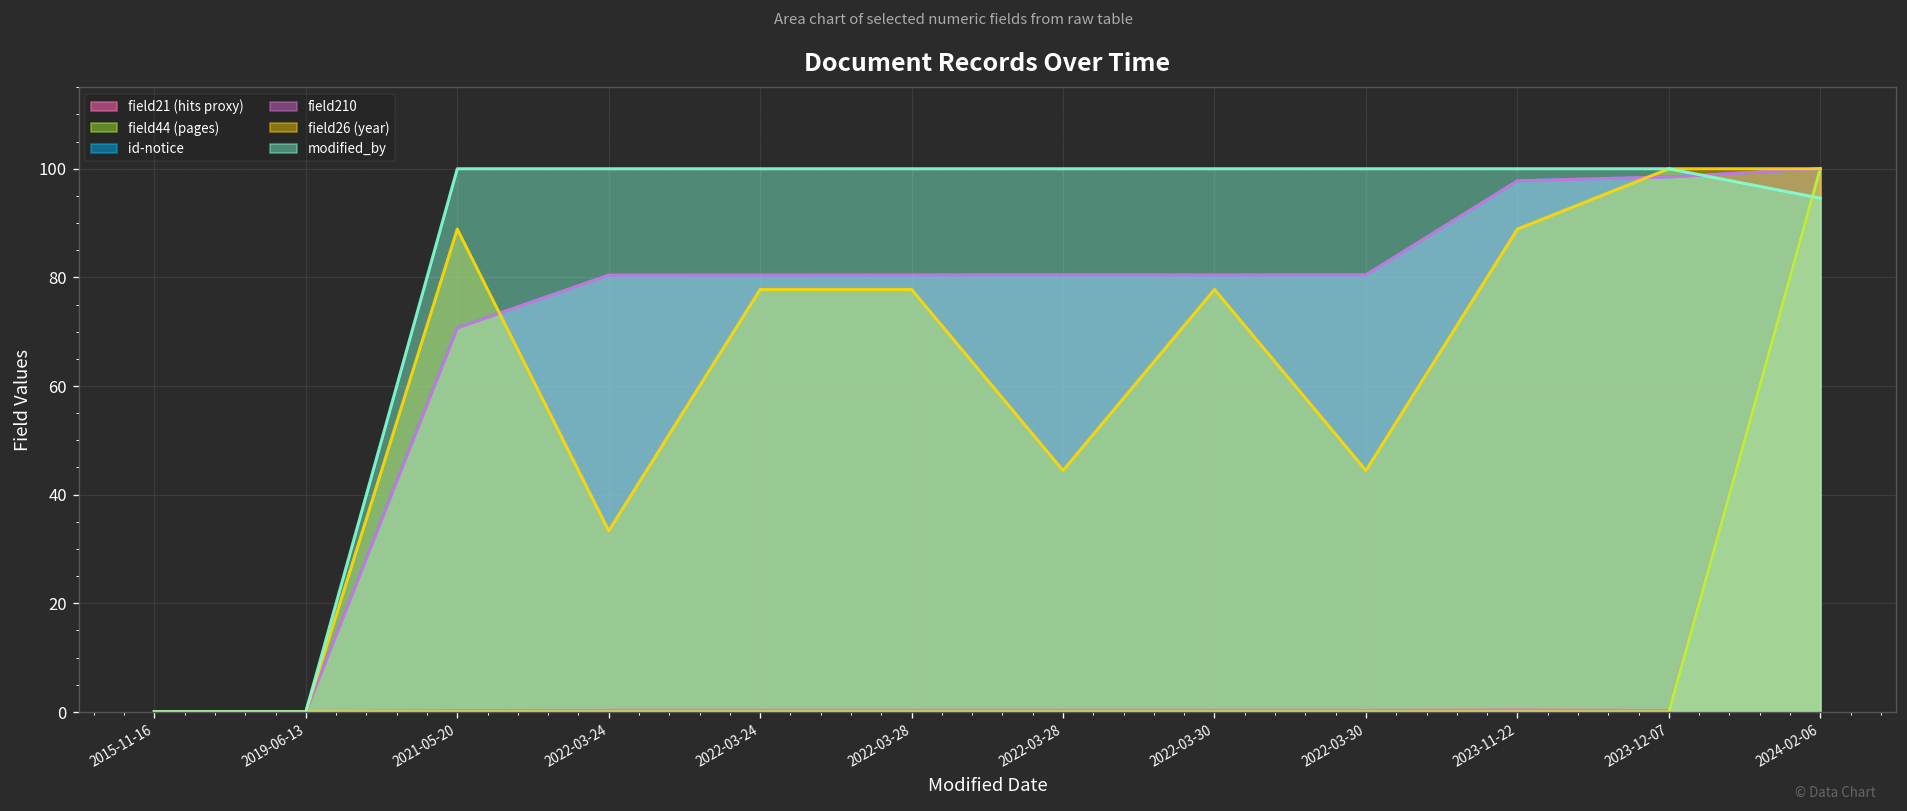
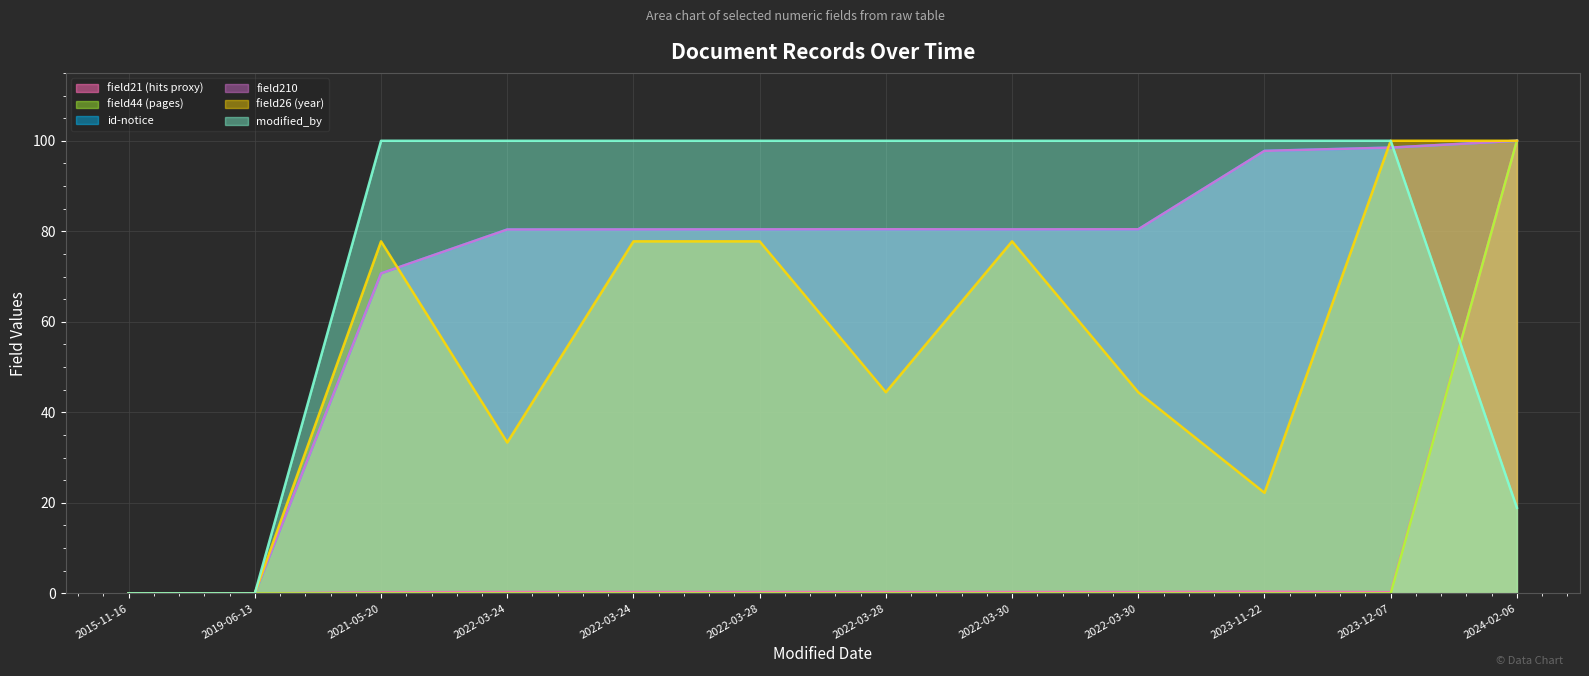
field26 (year), 2021-05-20: 89 -> 78
field26 (year), 2023-11-22: 89 -> 22
modified_by, 2024-02-06: 95 -> 19
